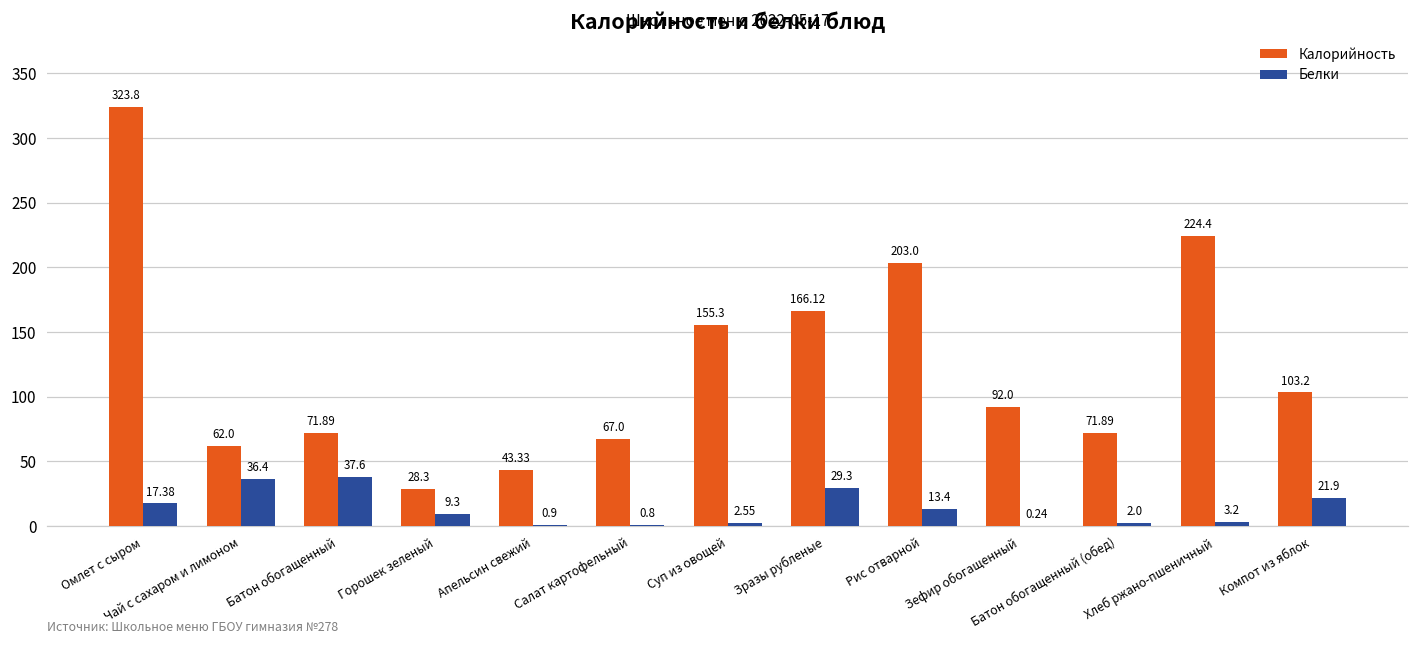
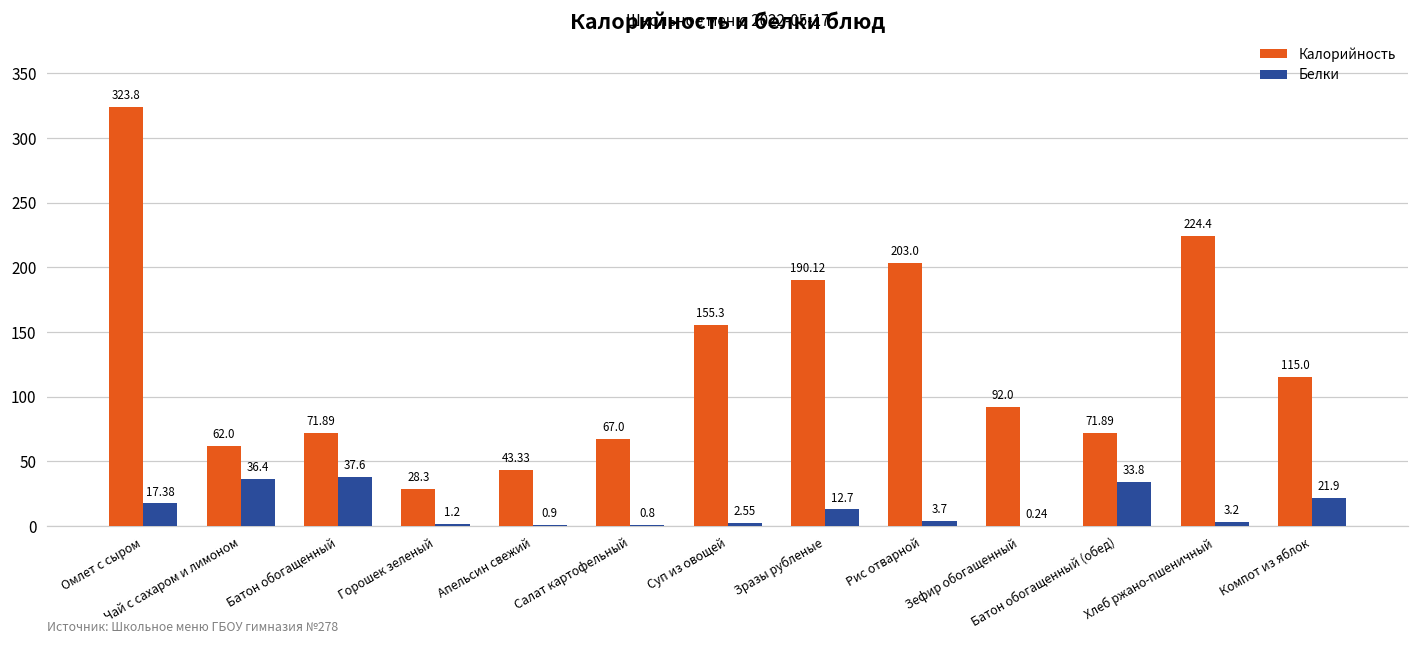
Белки, Горошек зеленый: 9.3 -> 1.2
Калорийность, Зразы рубленые: 166.12 -> 190.12
Белки, Зразы рубленые: 29.3 -> 12.7
Белки, Рис отварной: 13.4 -> 3.7
Белки, Батон обогащенный (обед): 2.0 -> 33.8
Калорийность, Компот из яблок: 103.2 -> 115.0
